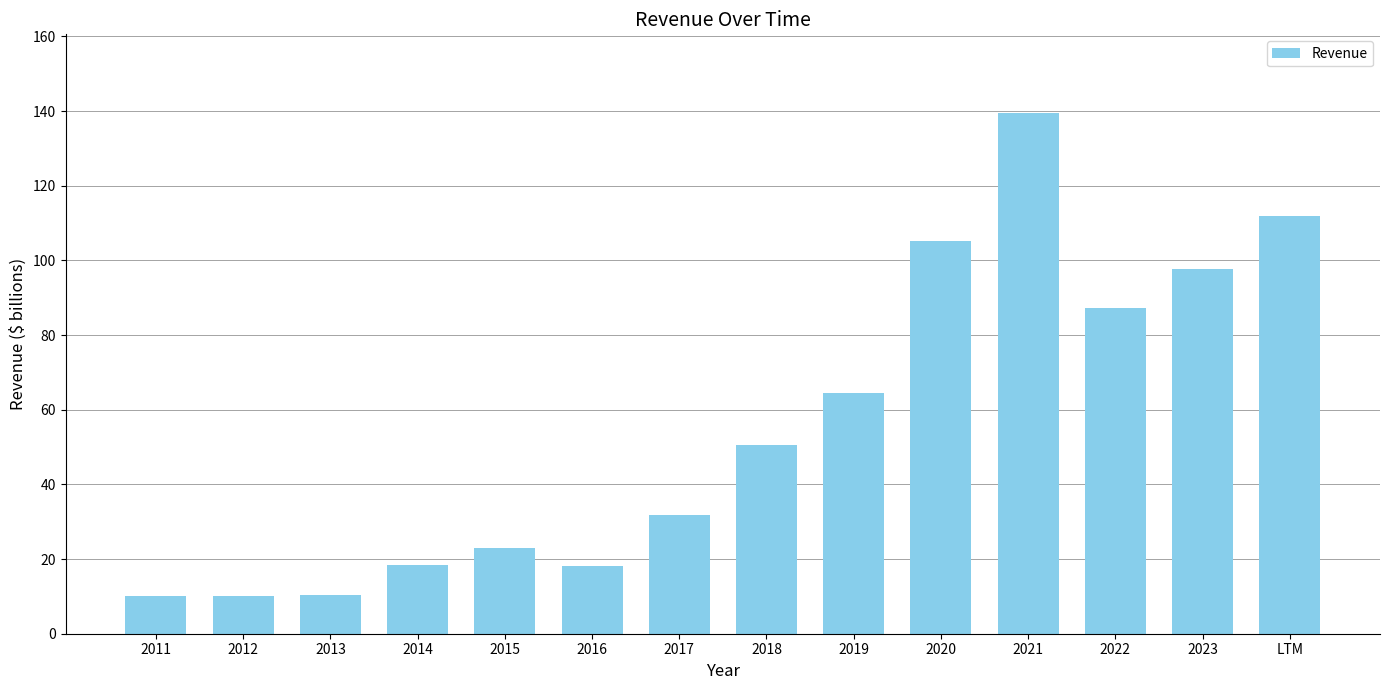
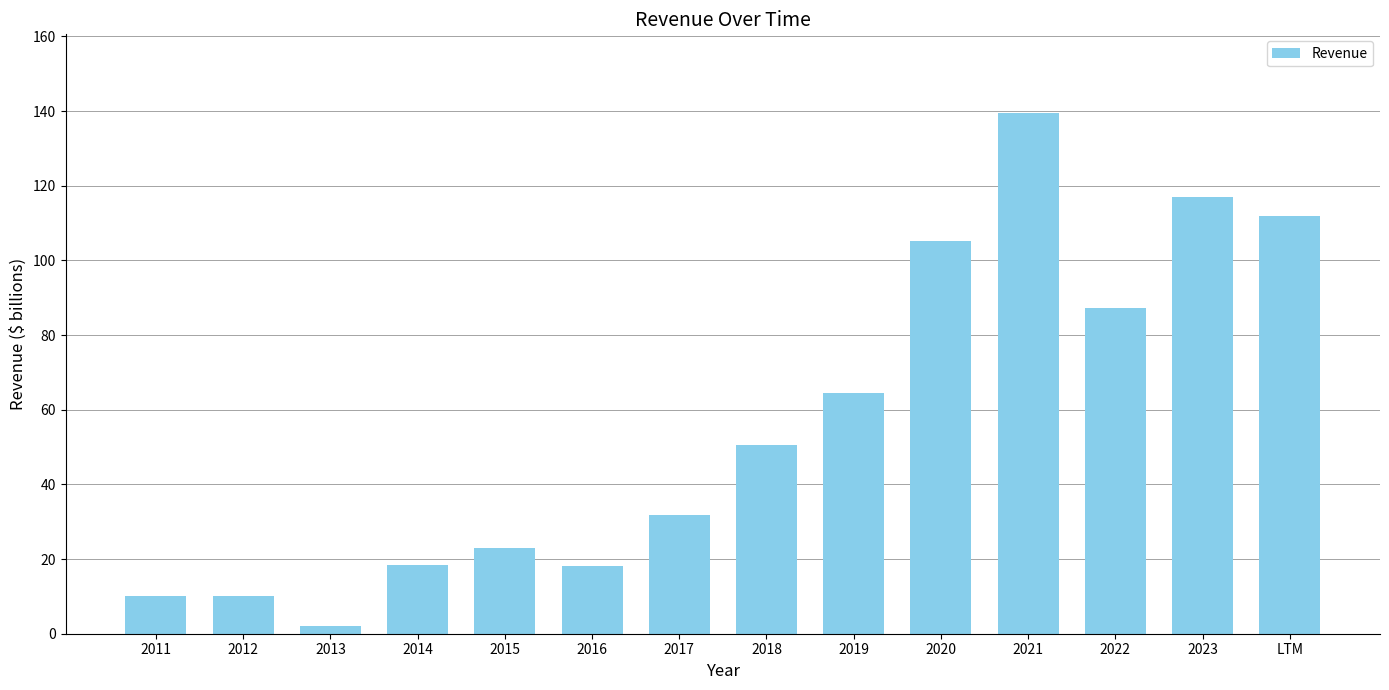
2013: 10 -> 2
2023: 98 -> 117
